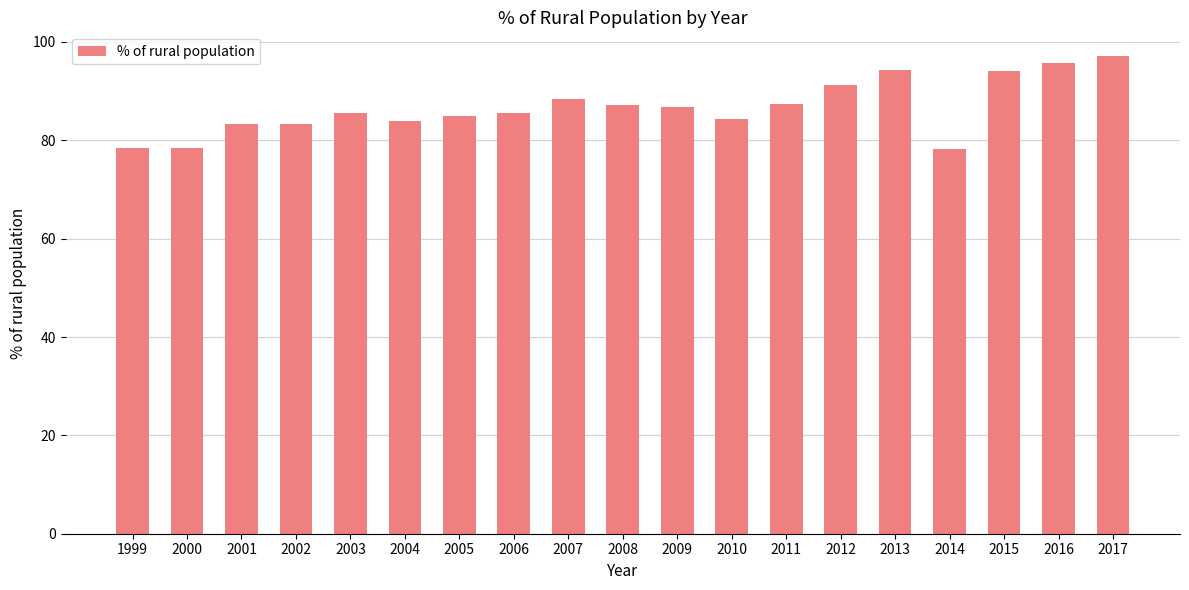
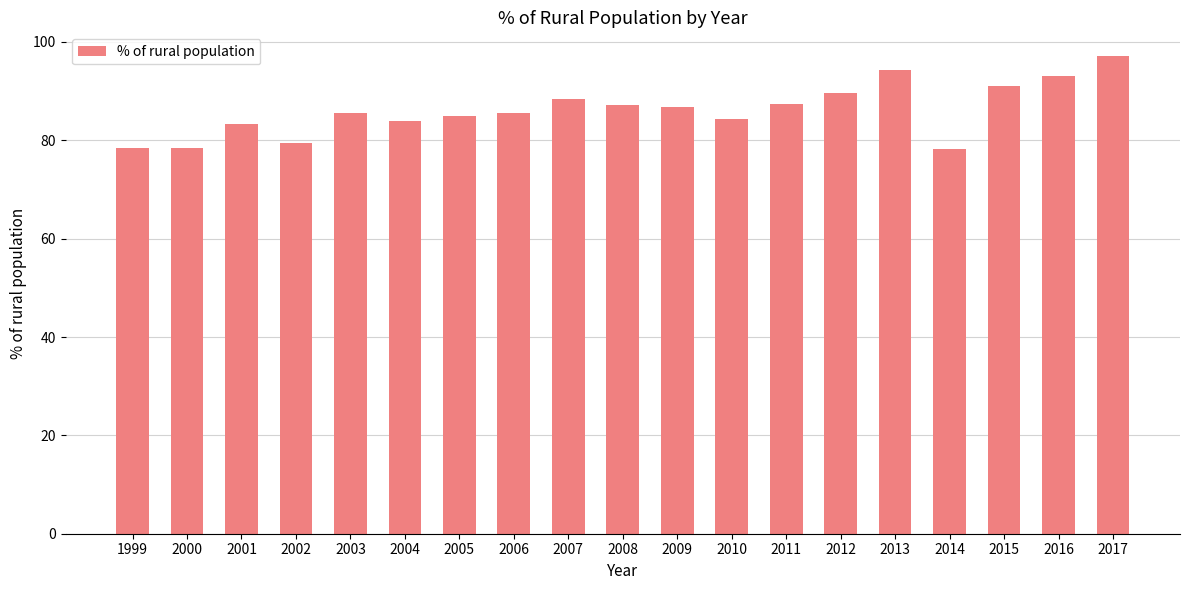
2002: 83 -> 79
2012: 91 -> 90
2015: 94 -> 91
2016: 96 -> 93
